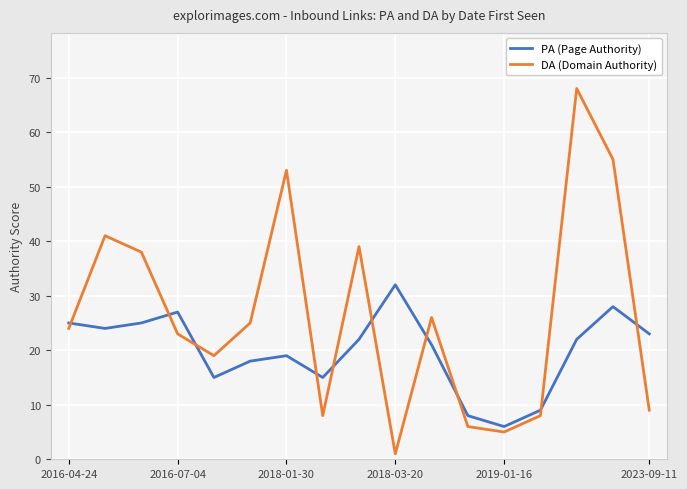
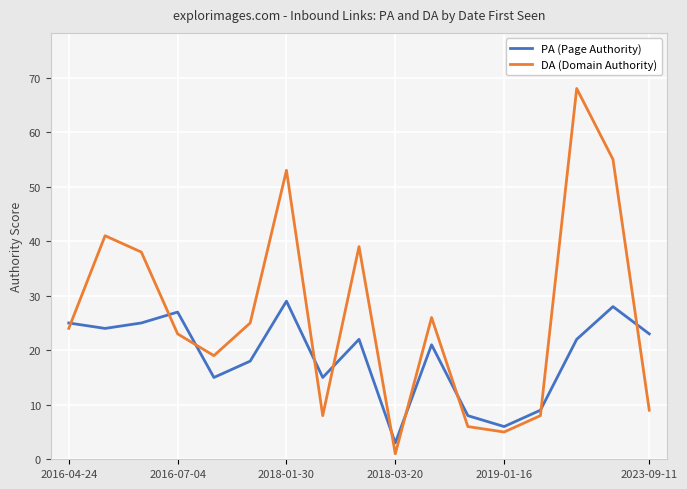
PA (Page Authority), 2018-01-30: 19 -> 29
PA (Page Authority), 2018-03-20: 32 -> 3
